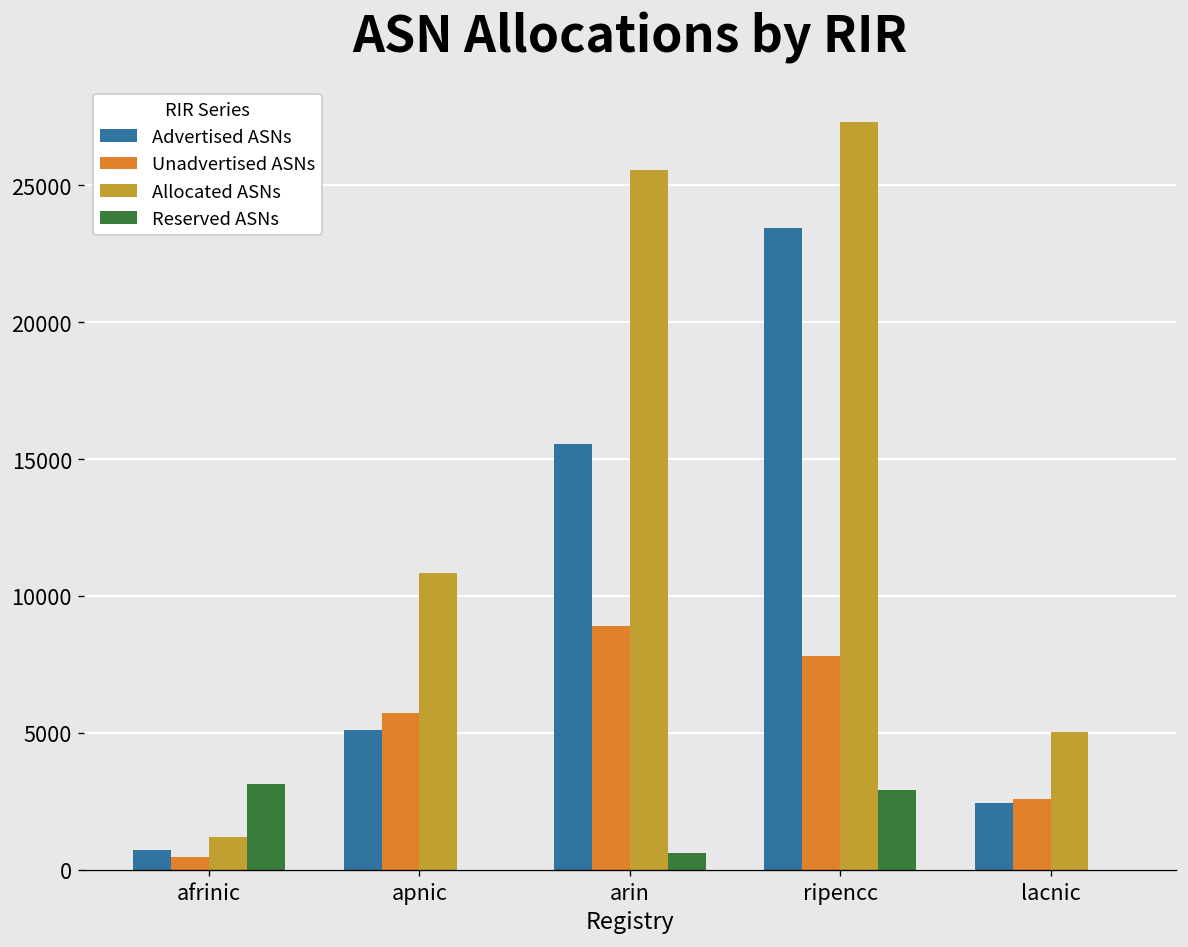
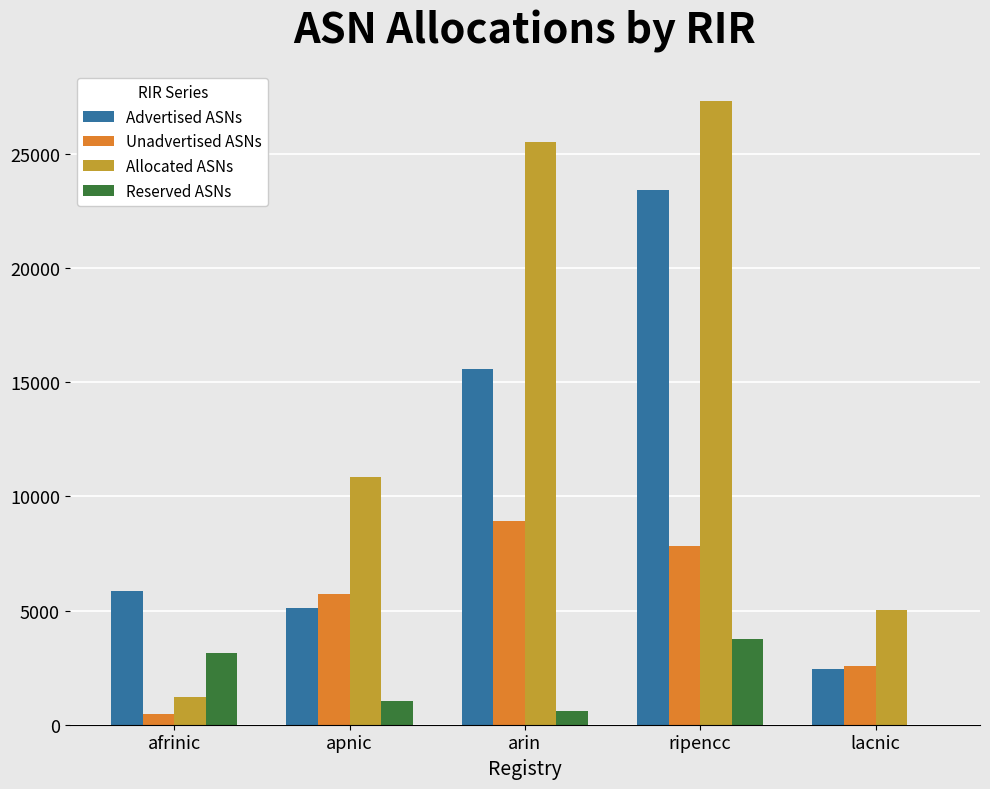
Advertised ASNs, afrinic: 700 -> 5800
Reserved ASNs, apnic: 0 -> 1100
Reserved ASNs, ripencc: 2900 -> 3800
